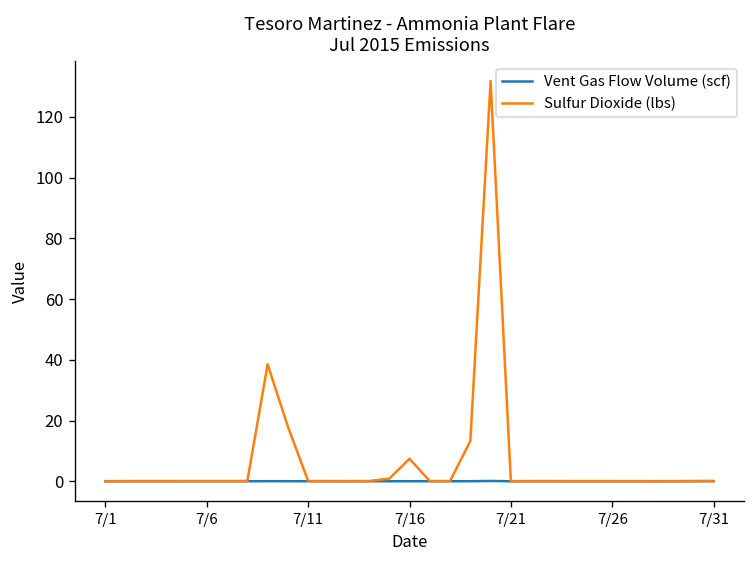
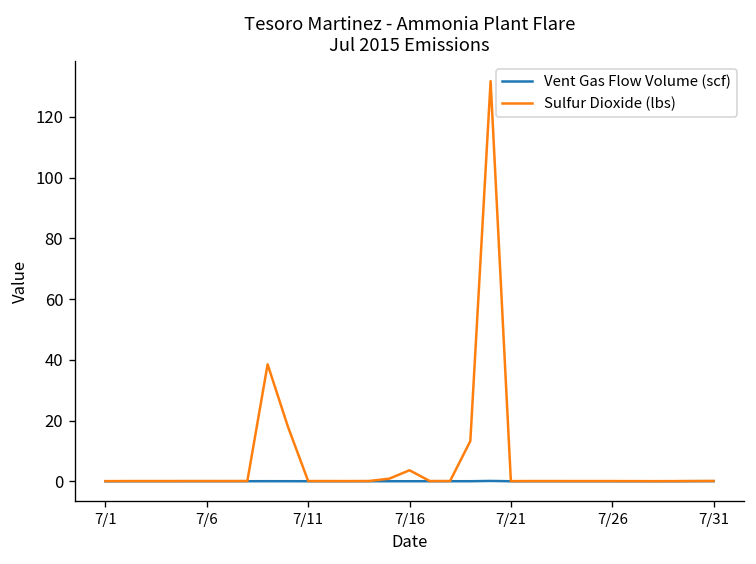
Sulfur Dioxide (lbs), 7/16: 7 -> 4
